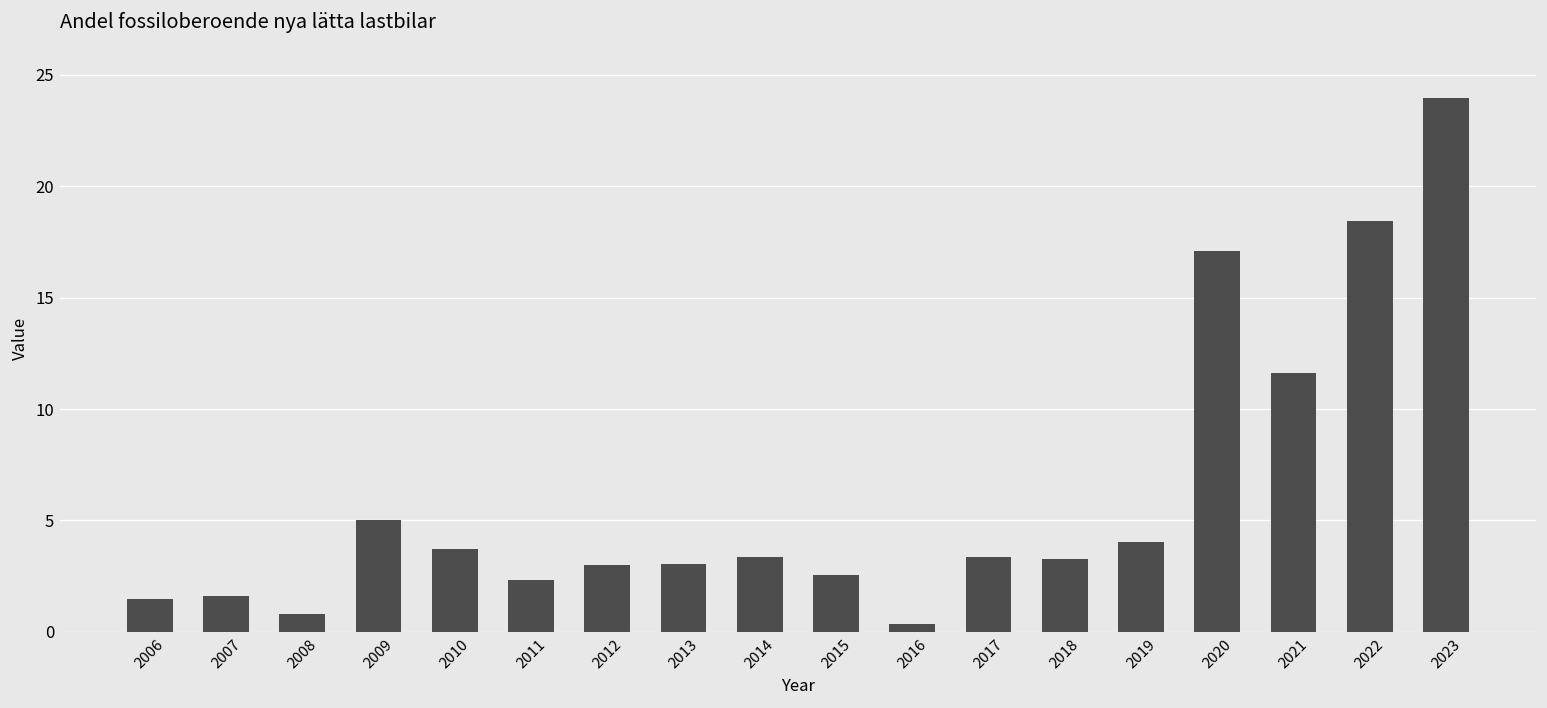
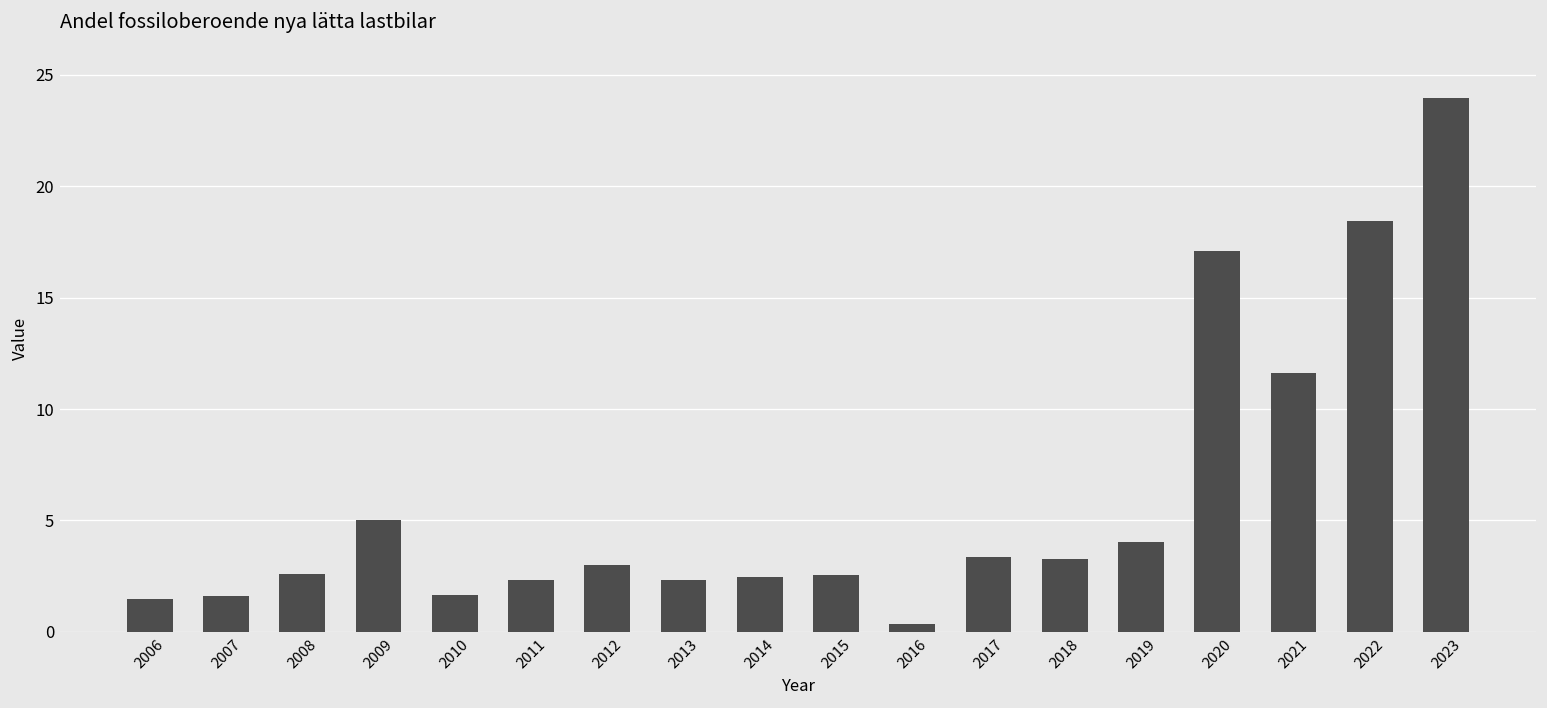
2008: 0.8 -> 2.6
2010: 3.7 -> 1.7
2013: 3.1 -> 2.3
2014: 3.4 -> 2.5
